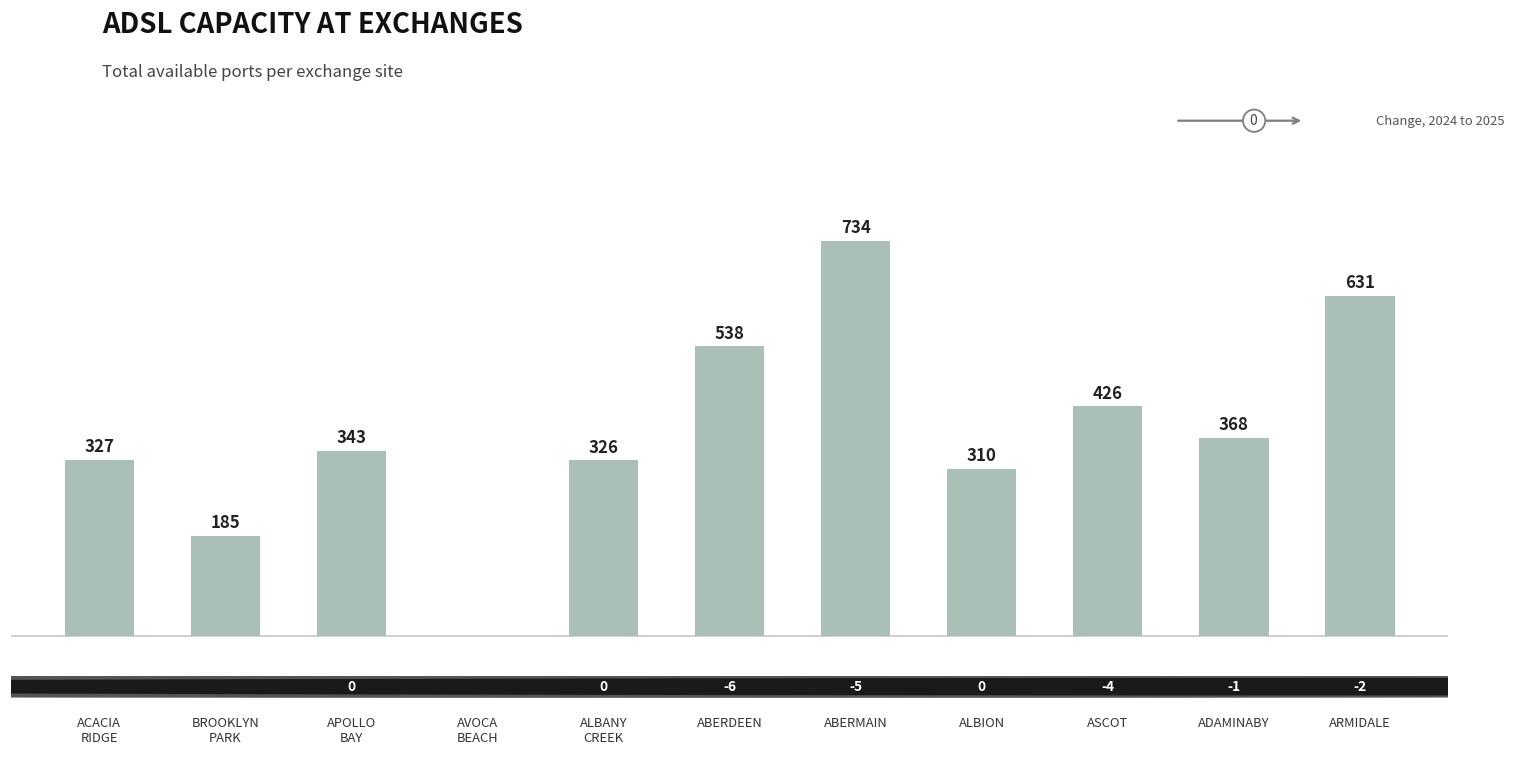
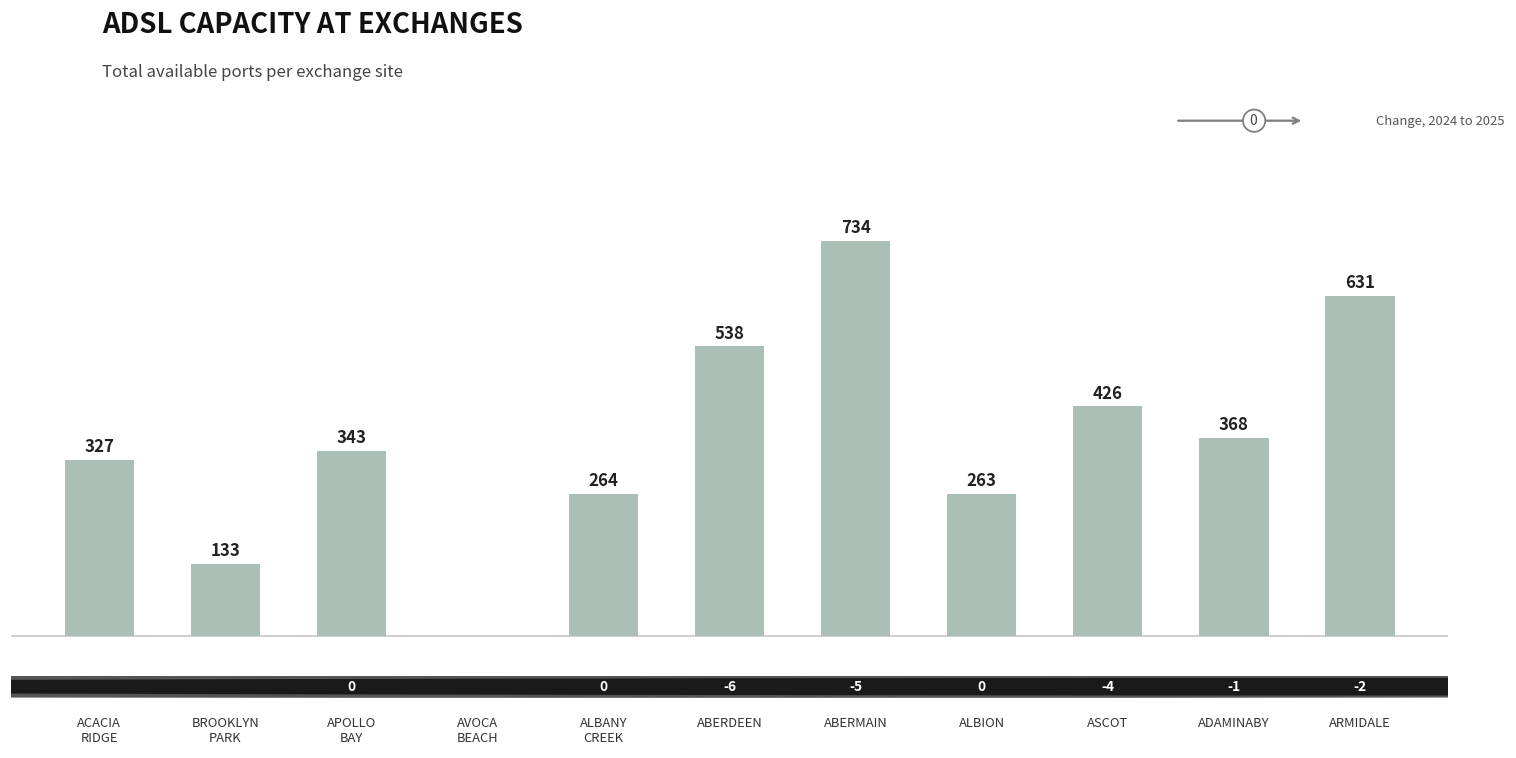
BROOKLYN PARK: 185 -> 133
ALBANY CREEK: 326 -> 264
ALBION: 310 -> 263
